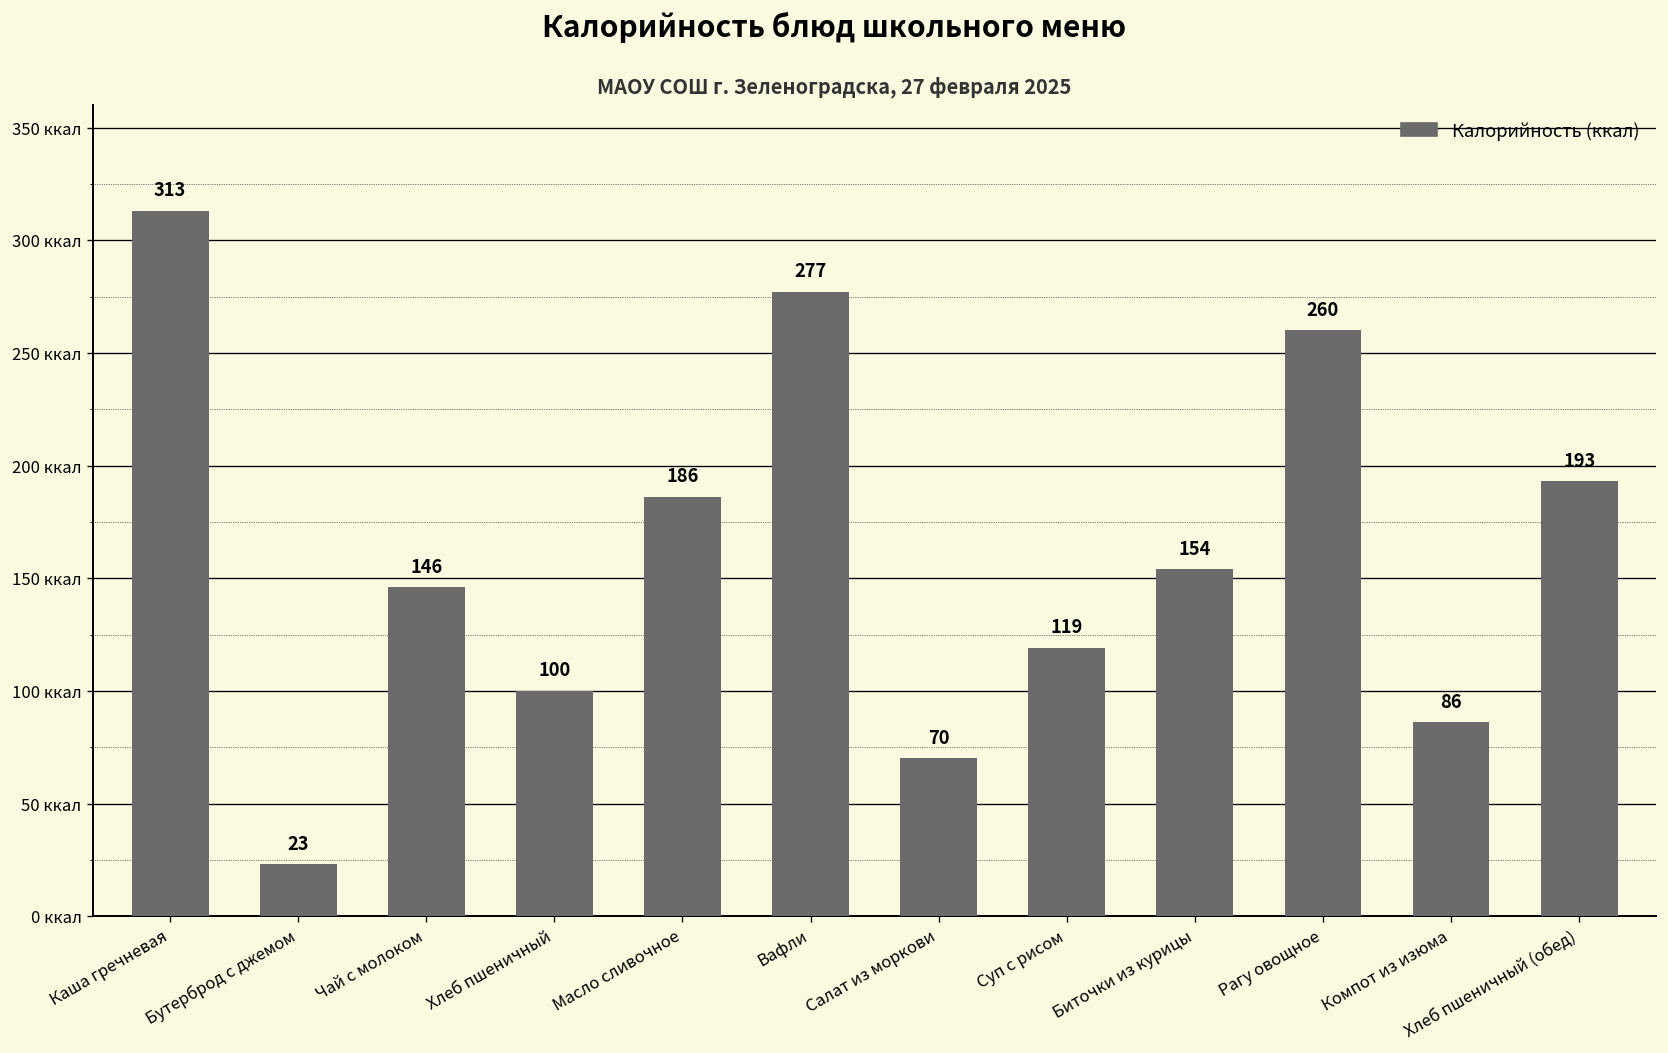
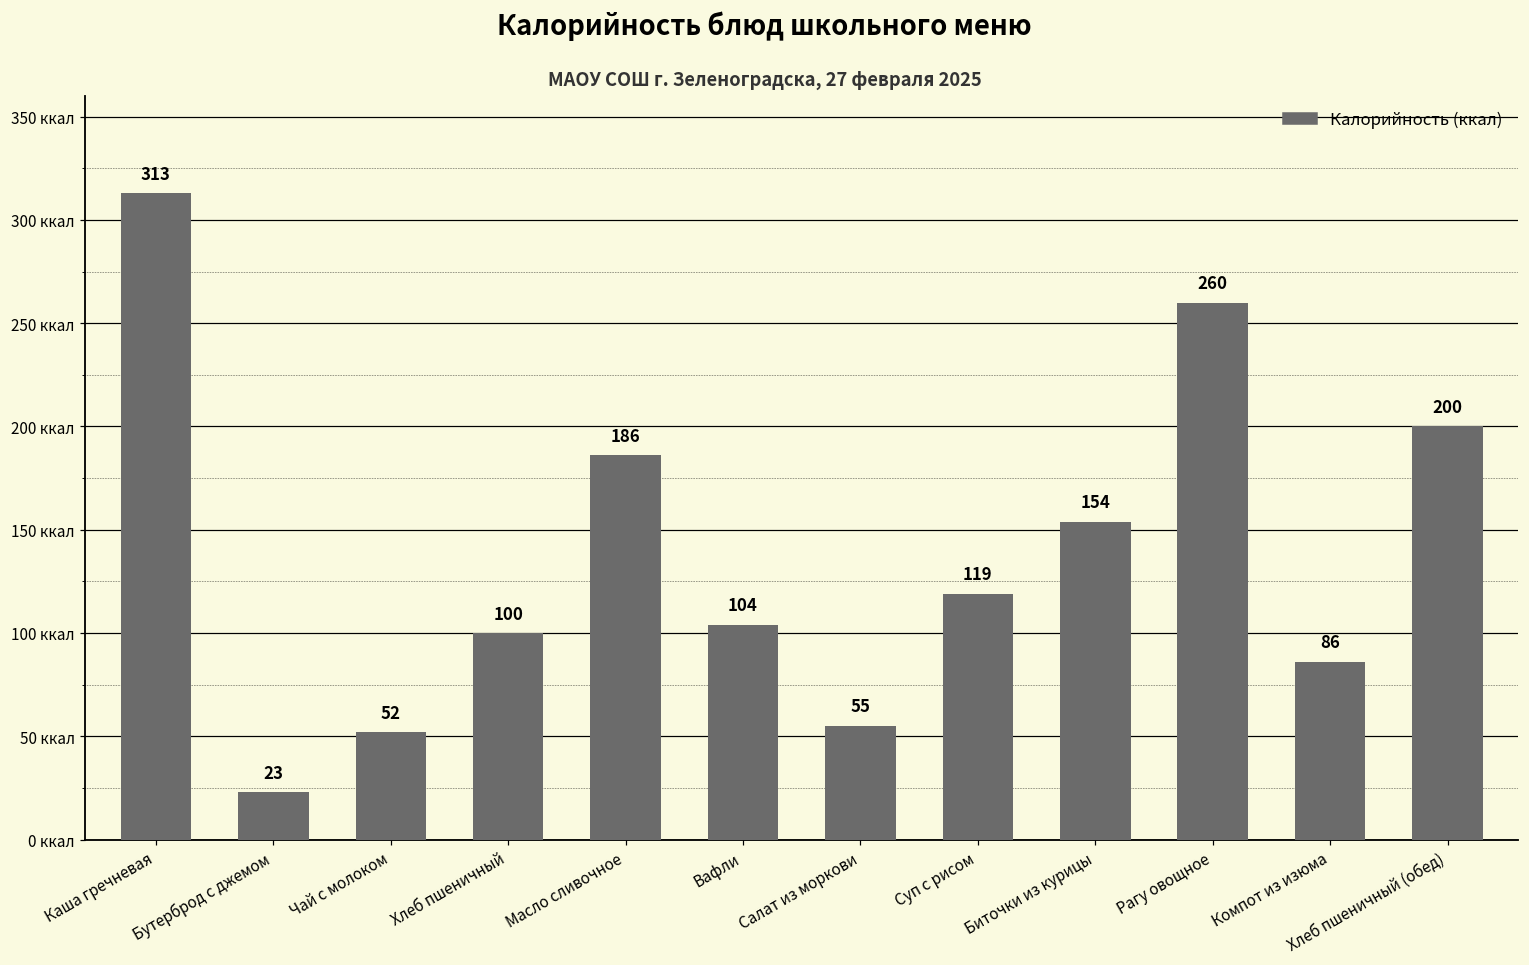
Чай с молоком: 146 -> 52
Вафли: 277 -> 104
Салат из моркови: 70 -> 55
Хлеб пшеничный (обед): 193 -> 200
